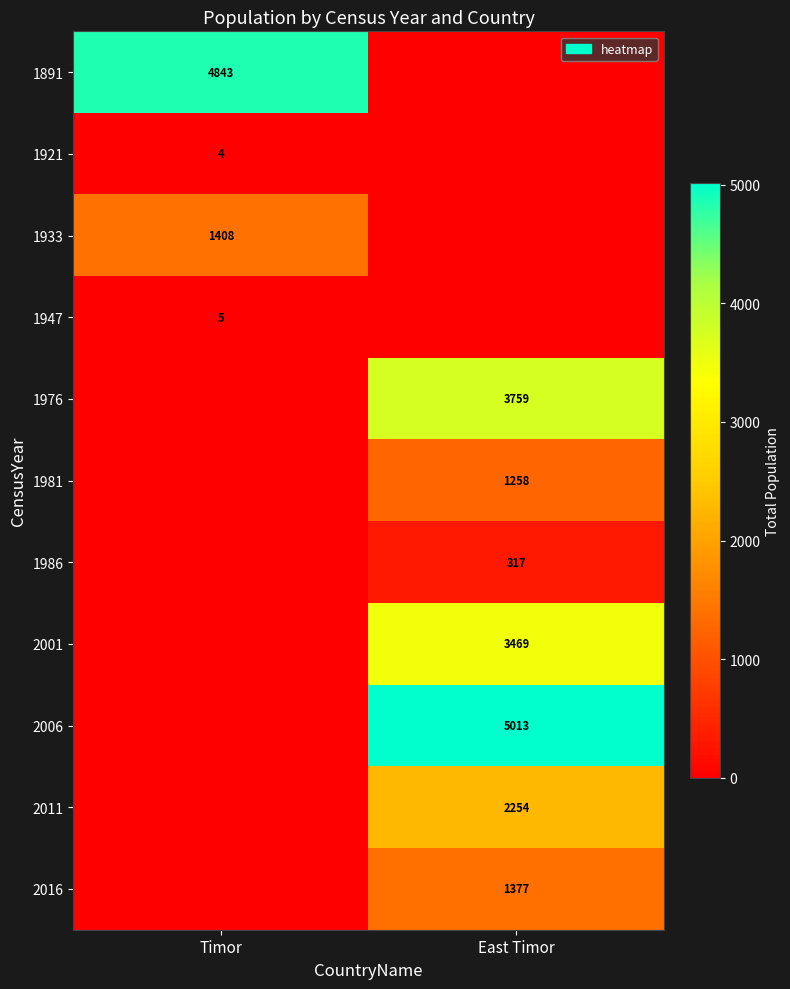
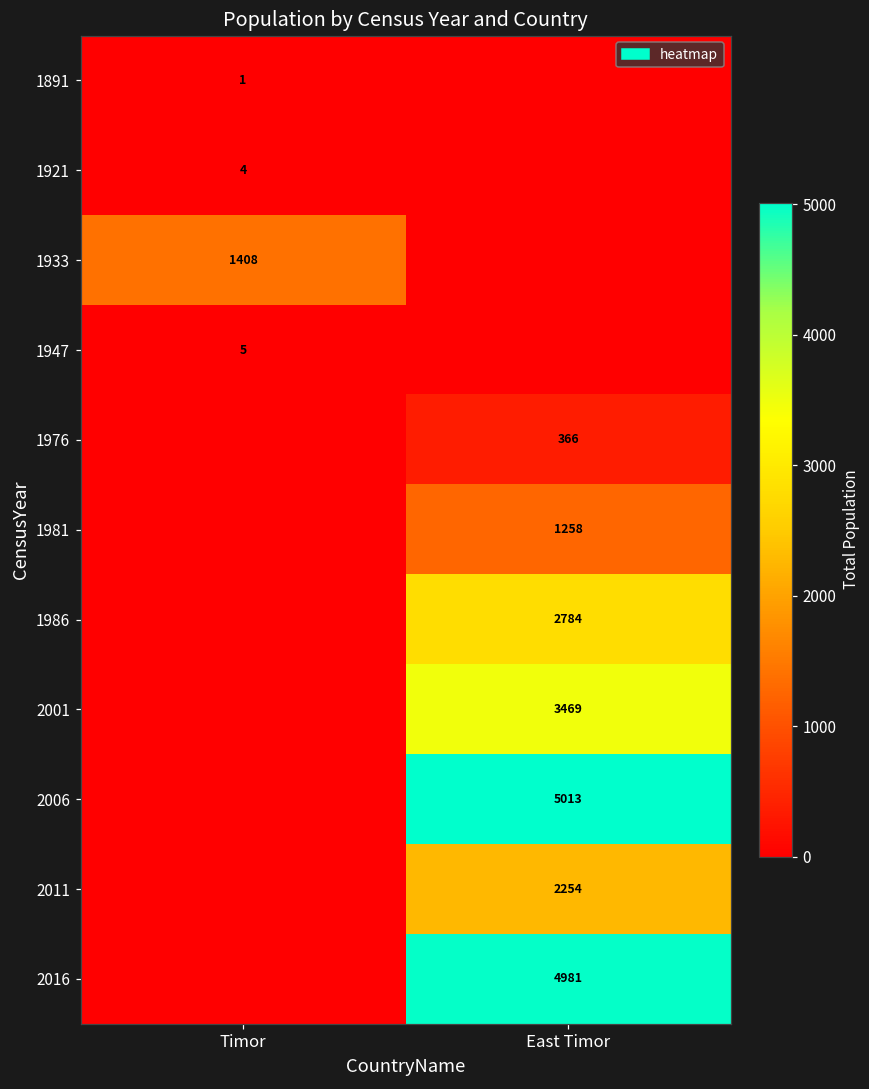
1891, Timor: 4843 -> 1
1976, East Timor: 3759 -> 366
1986, East Timor: 317 -> 2784
2016, East Timor: 1377 -> 4981
